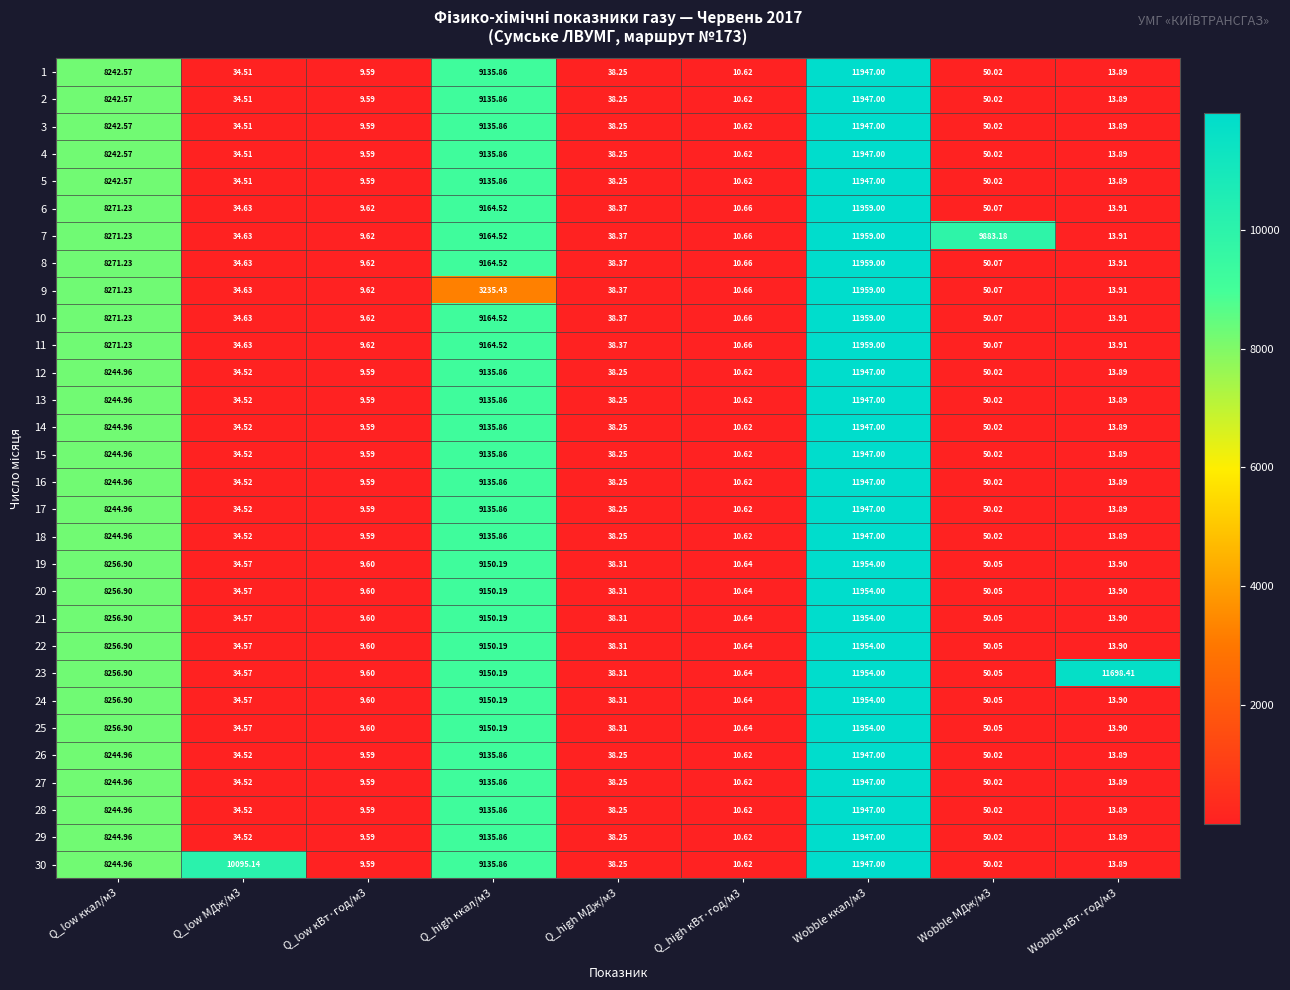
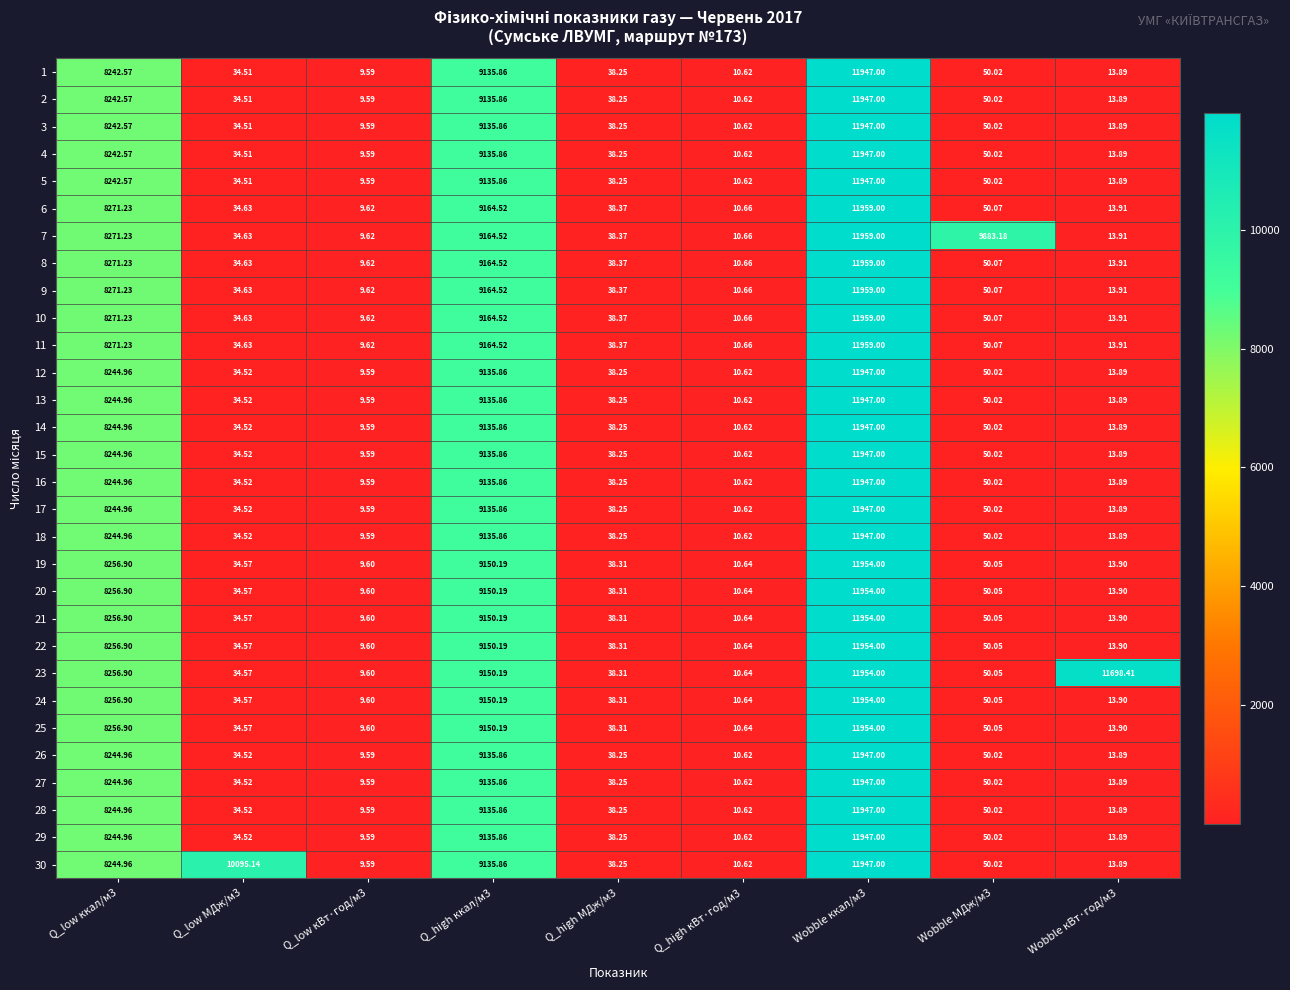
9, Q_high ккал/м3: 3235.43 -> 9164.52
